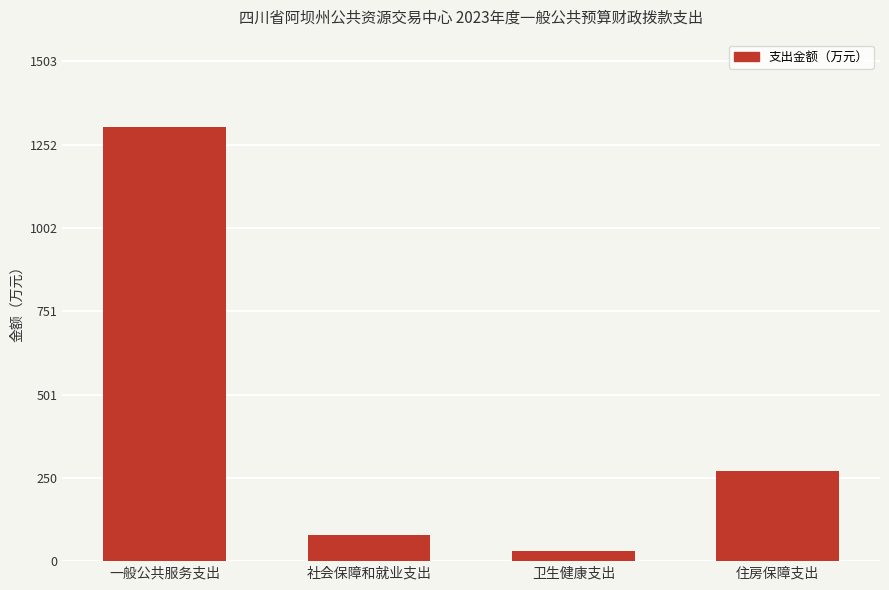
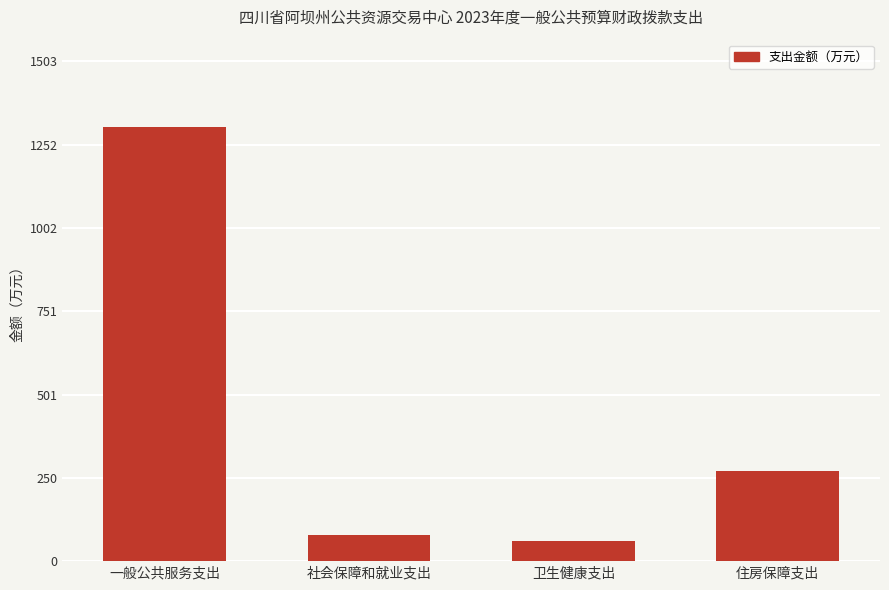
卫生健康支出: 30 -> 60
